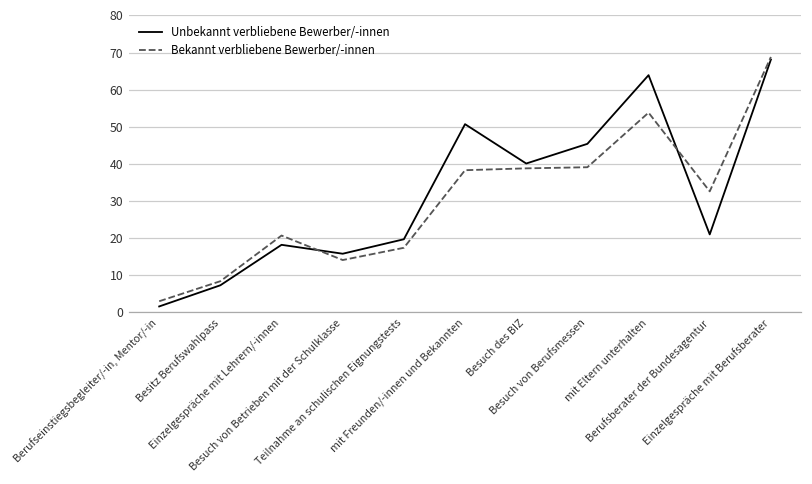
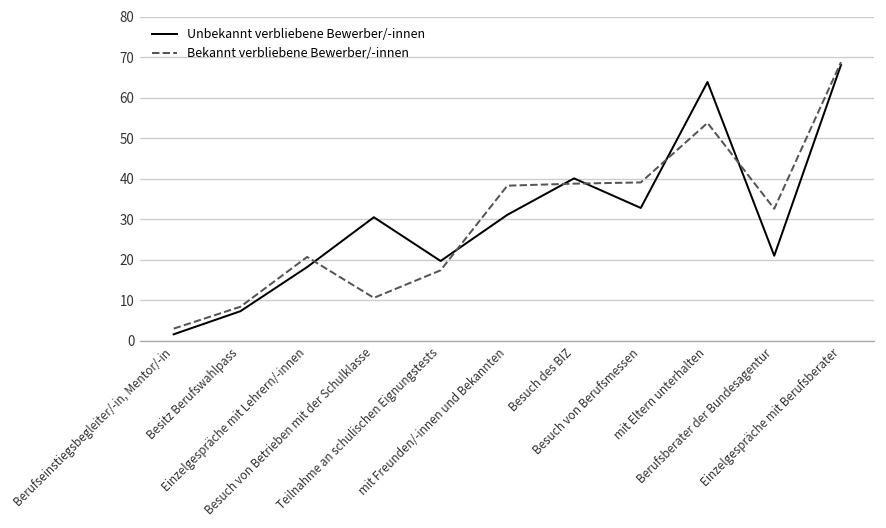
Unbekannt verbliebene Bewerber/-innen, Besuch von Betrieben mit der Schulklasse: 16 -> 31
Bekannt verbliebene Bewerber/-innen, Besuch von Betrieben mit der Schulklasse: 14 -> 11
Unbekannt verbliebene Bewerber/-innen, mit Freunden/-innen und Bekannten: 51 -> 31
Unbekannt verbliebene Bewerber/-innen, Besuch von Berufsmessen: 45 -> 33
